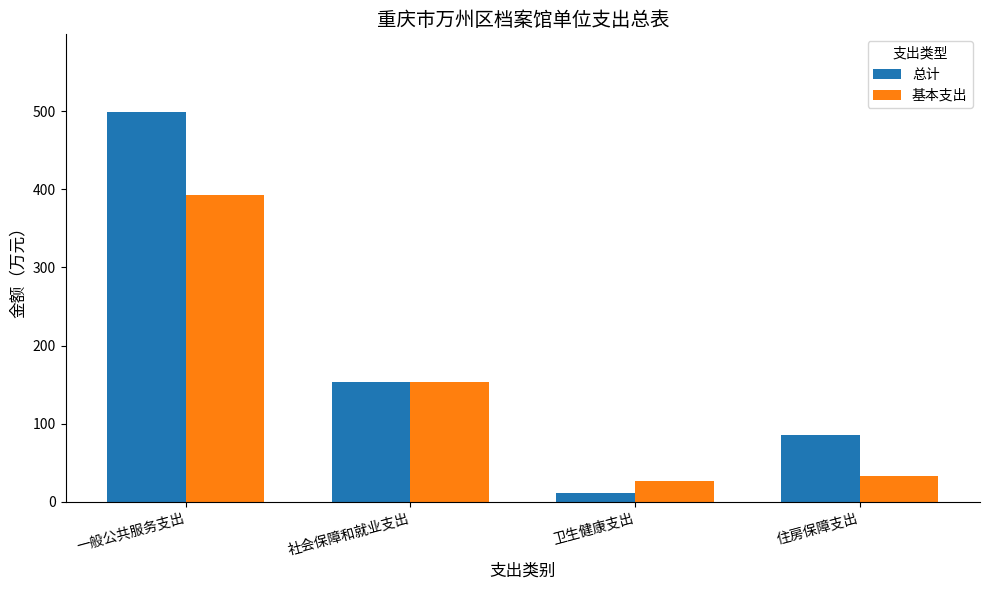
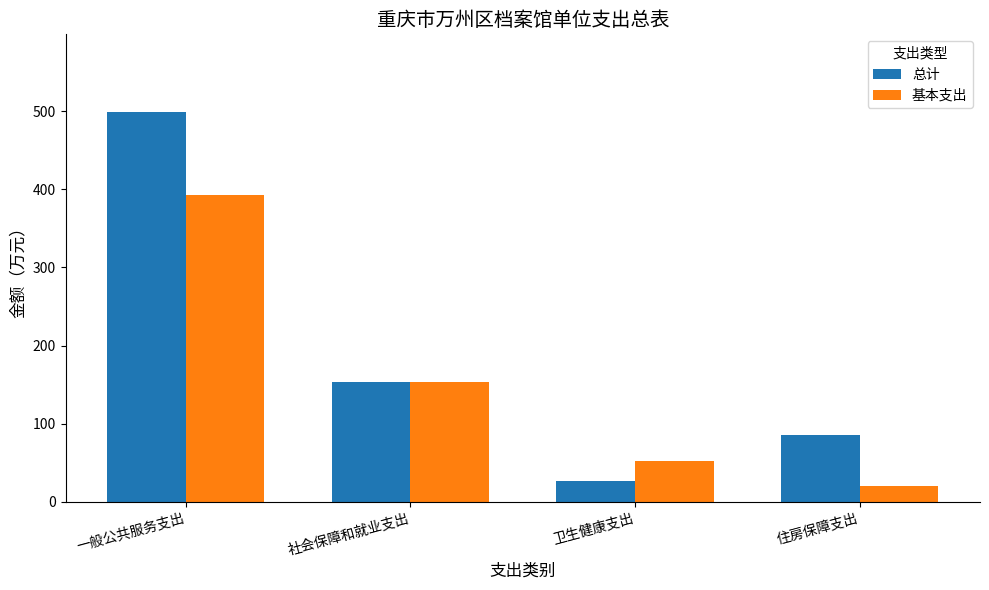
总计, 卫生健康支出: 10 -> 30
基本支出, 卫生健康支出: 30 -> 50
基本支出, 住房保障支出: 30 -> 20
